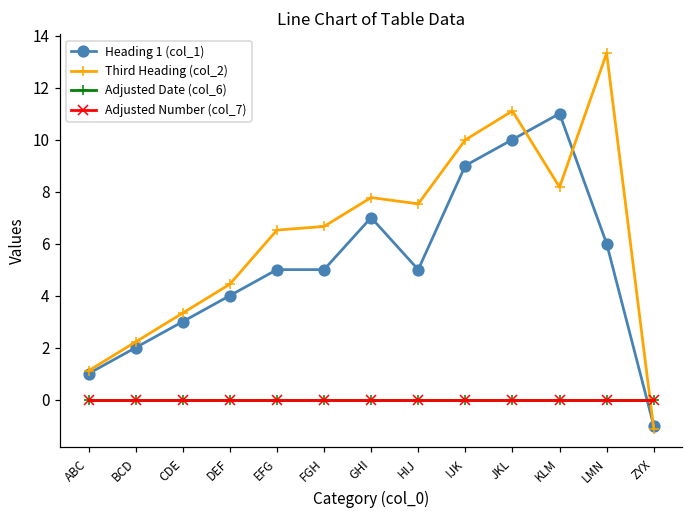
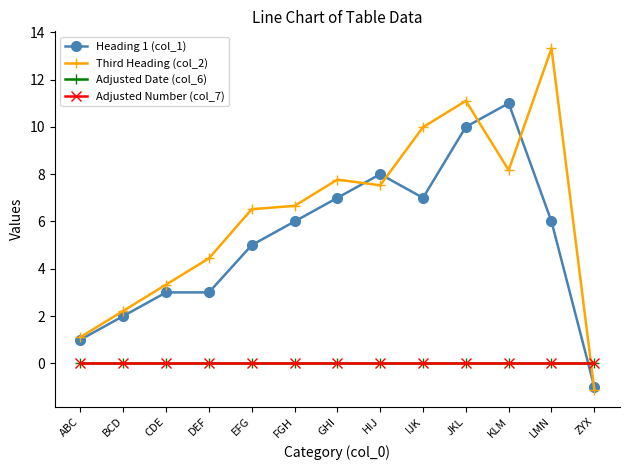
Heading 1 (col_1), DEF: 4 -> 3
Heading 1 (col_1), FGH: 5 -> 6
Heading 1 (col_1), HIJ: 5 -> 8
Heading 1 (col_1), IJK: 9 -> 7
